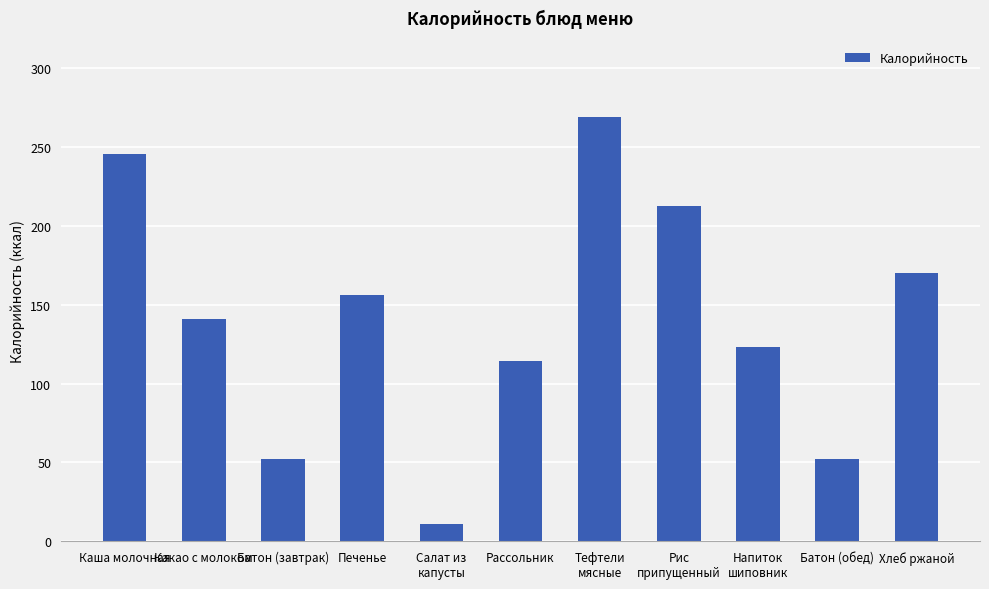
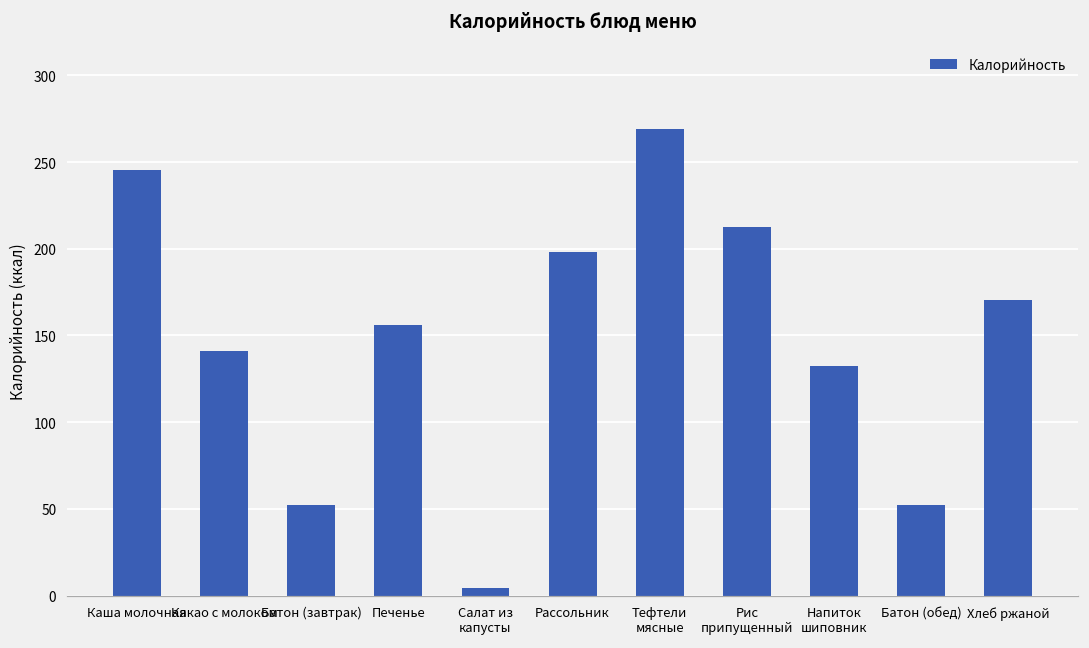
Салат из капусты: 11 -> 4
Рассольник: 115 -> 198
Напиток шиповник: 124 -> 133
